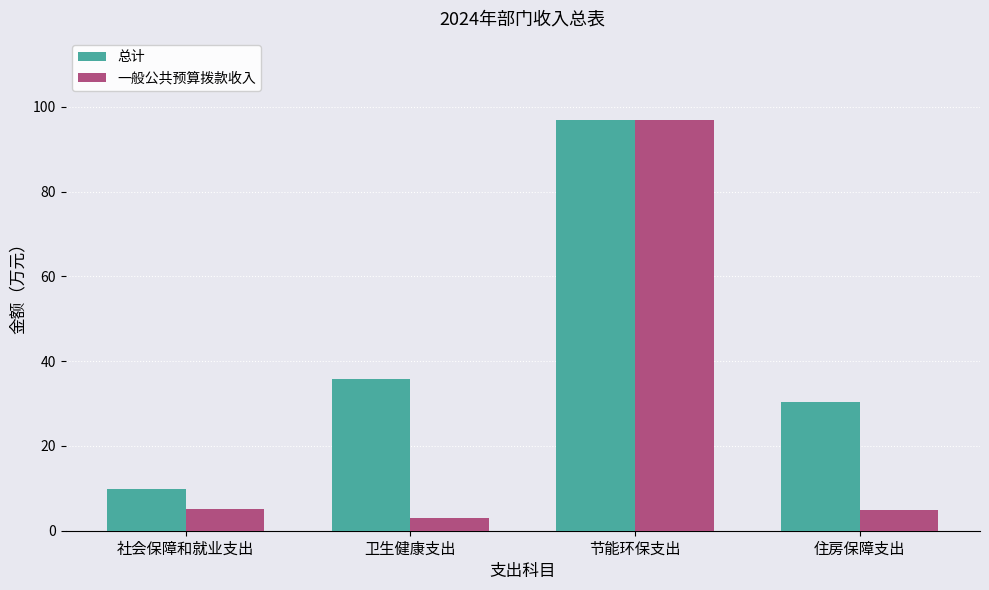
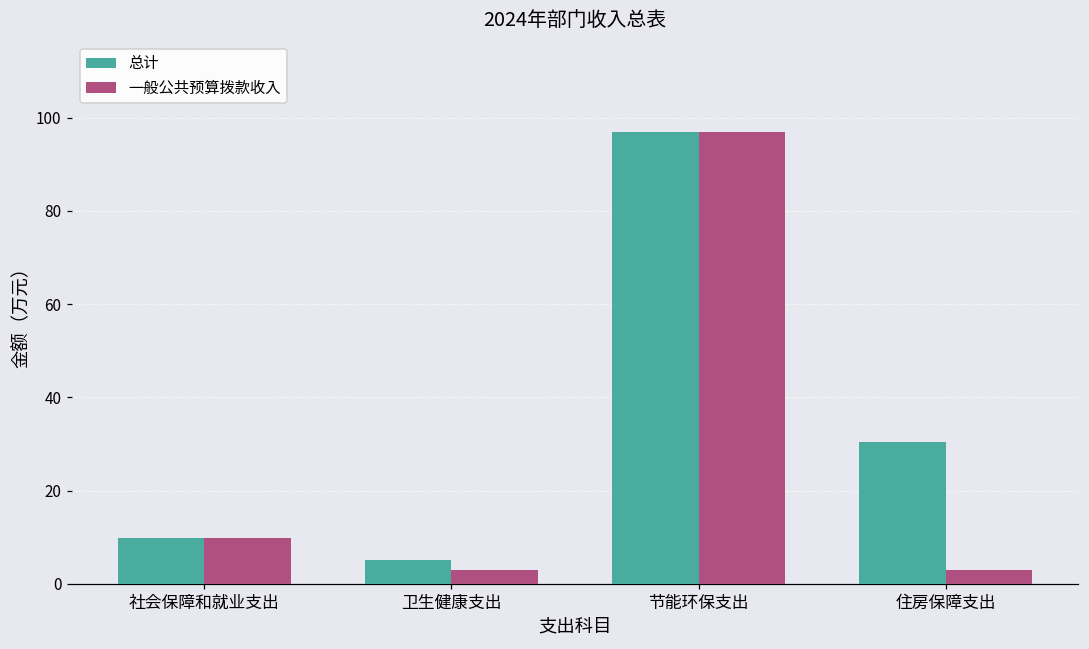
一般公共预算拨款收入, 社会保障和就业支出: 5 -> 10
总计, 卫生健康支出: 36 -> 5
一般公共预算拨款收入, 住房保障支出: 5 -> 3
